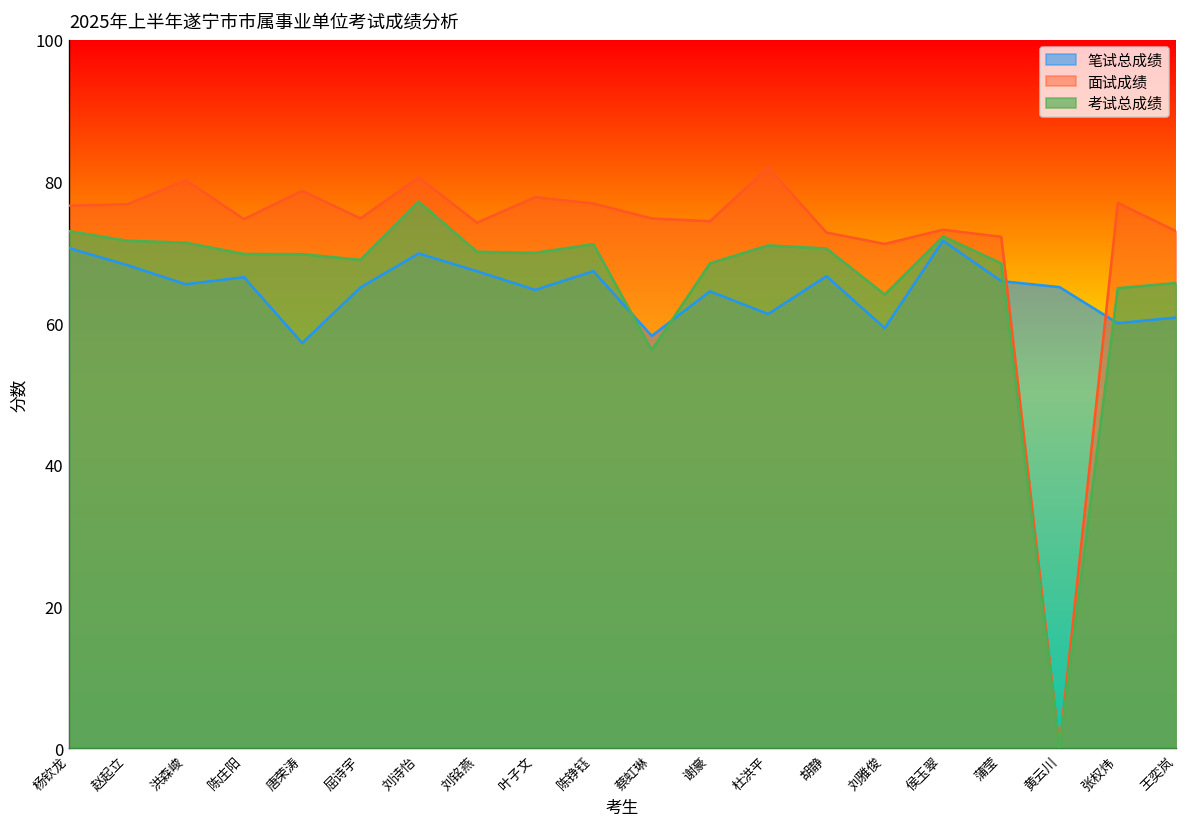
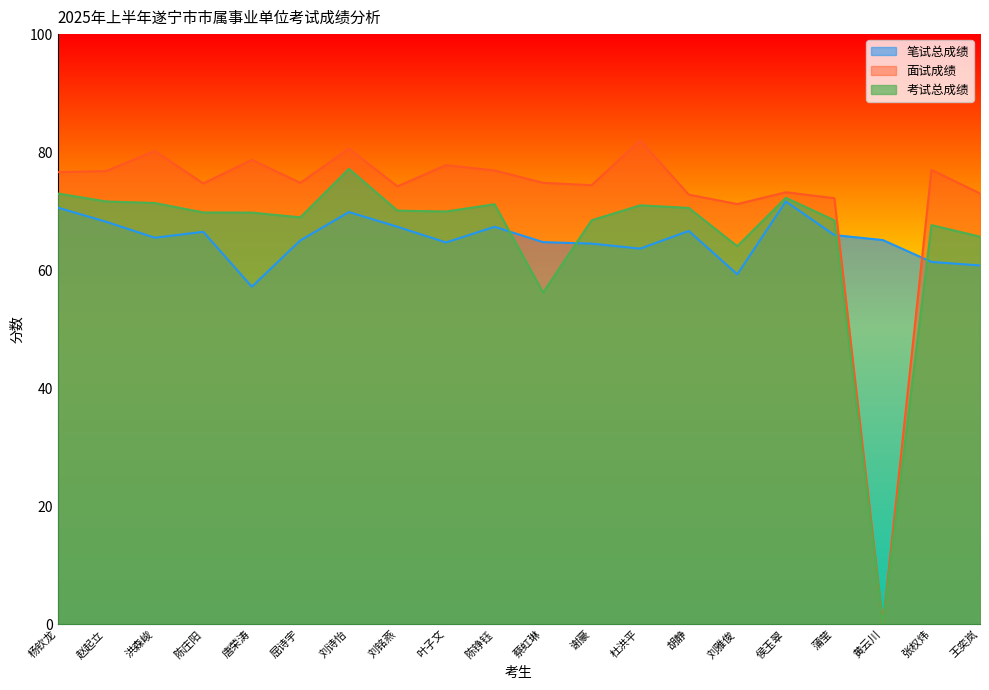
笔试总成绩, 蔡虹琳: 58 -> 65
笔试总成绩, 杜洪平: 61 -> 64
笔试总成绩, 张权炜: 60 -> 61
考试总成绩, 张权炜: 65 -> 68
